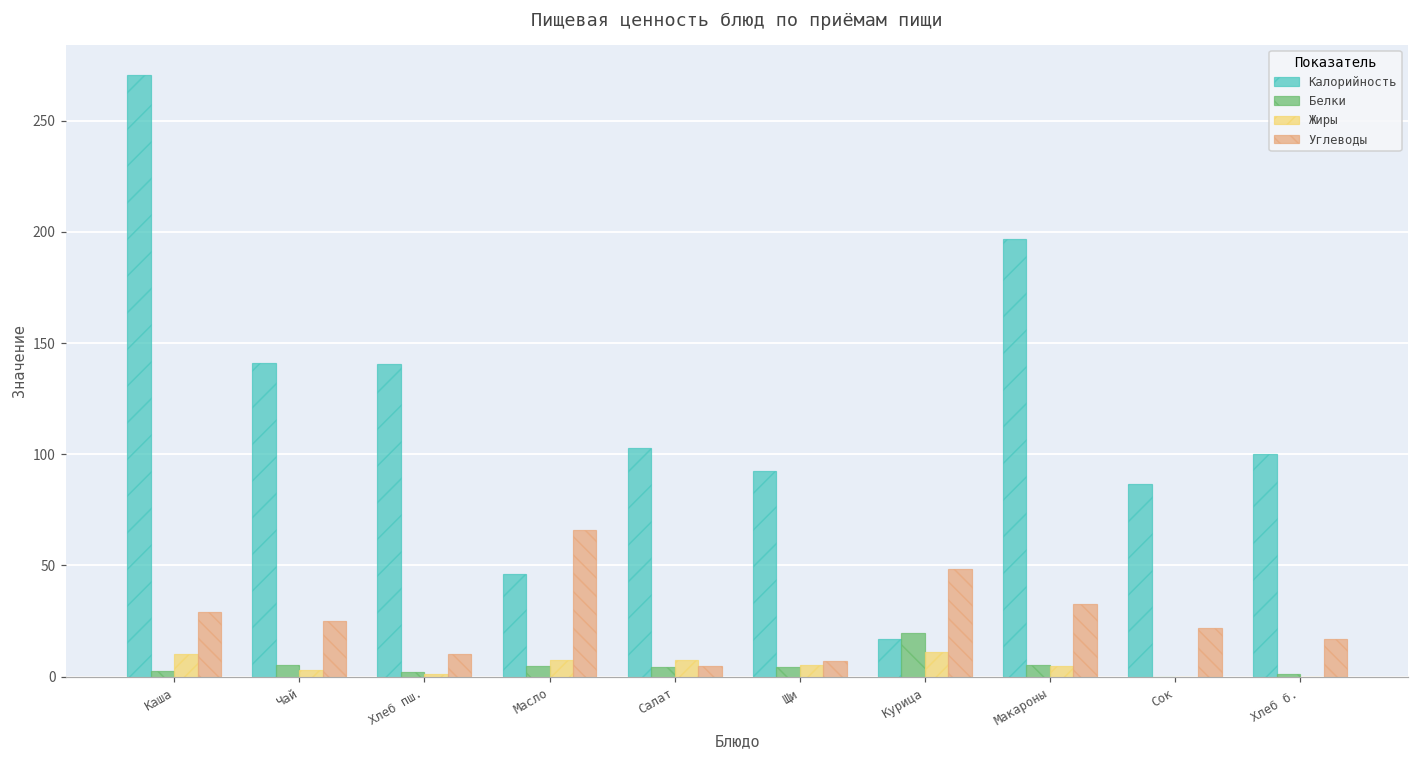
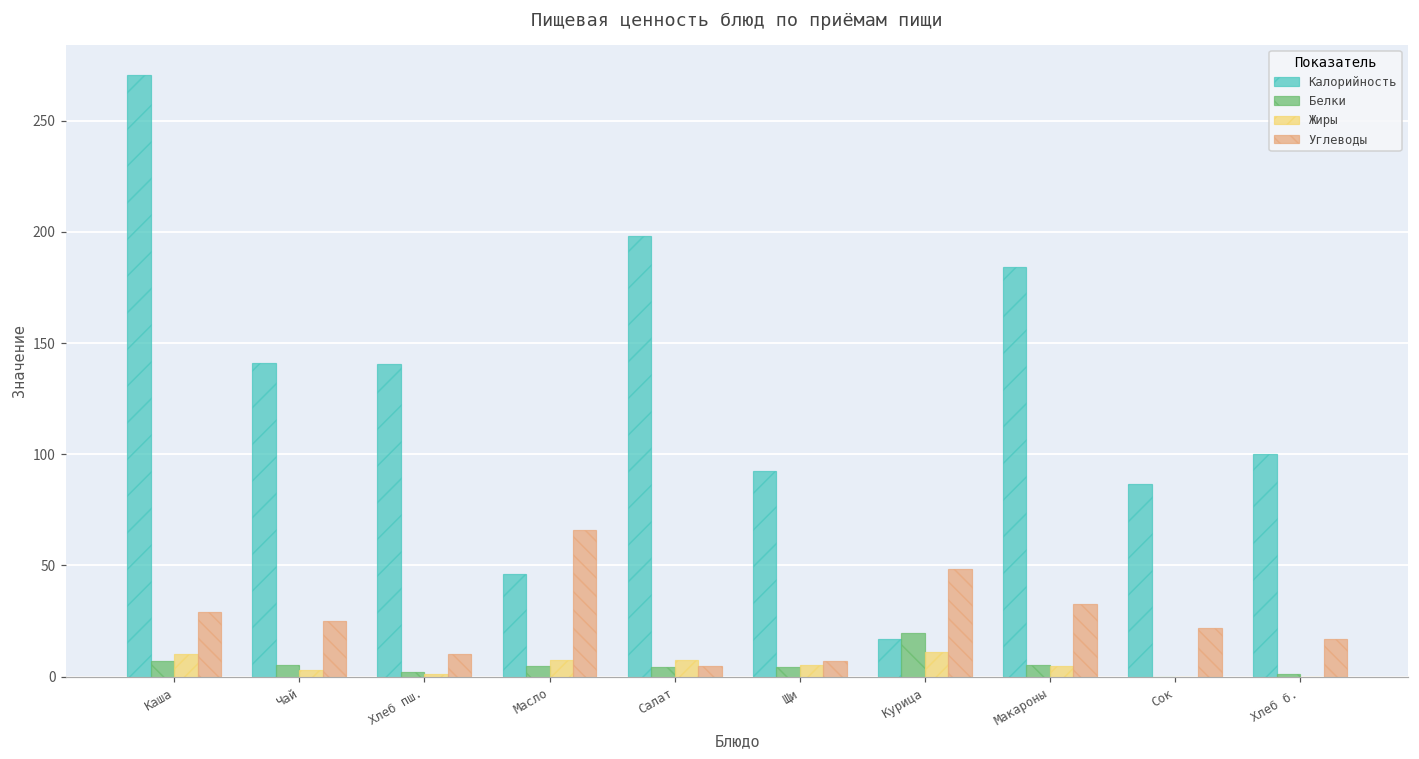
Белки, Каша: 3 -> 7
Калорийность, Салат: 103 -> 198
Калорийность, Макароны: 197 -> 184
